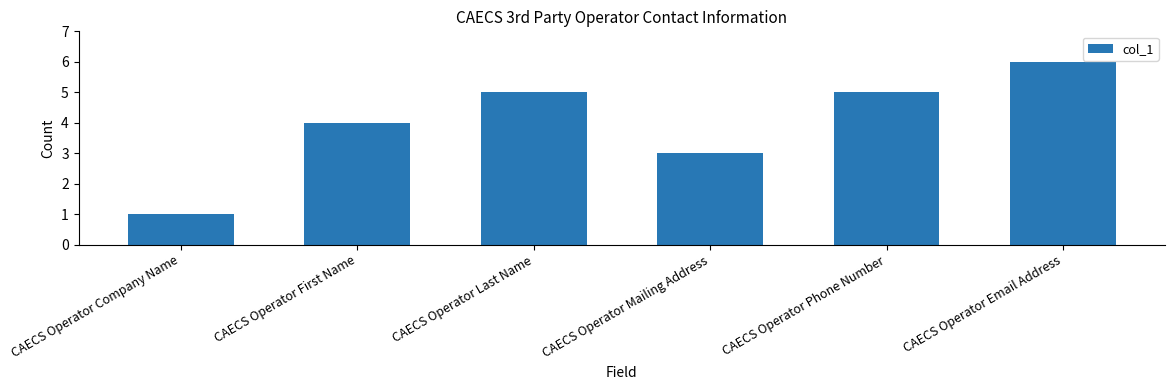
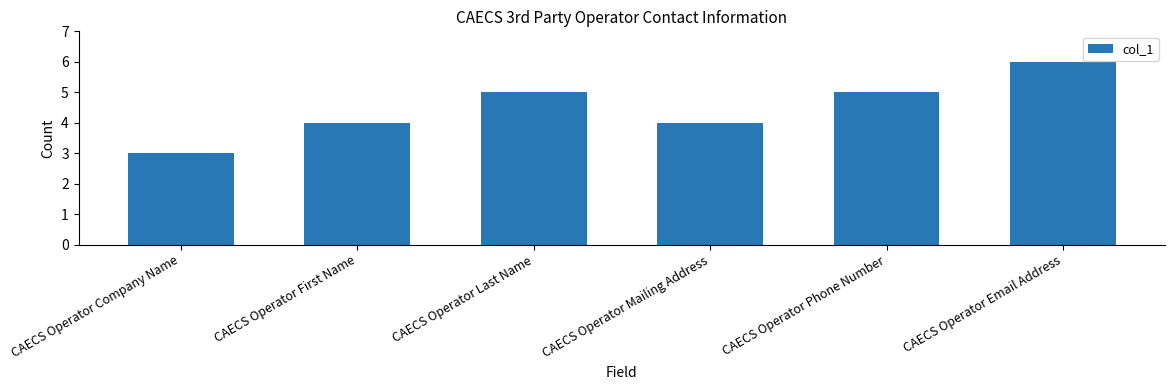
CAECS Operator Company Name: 1 -> 3
CAECS Operator Mailing Address: 3 -> 4
